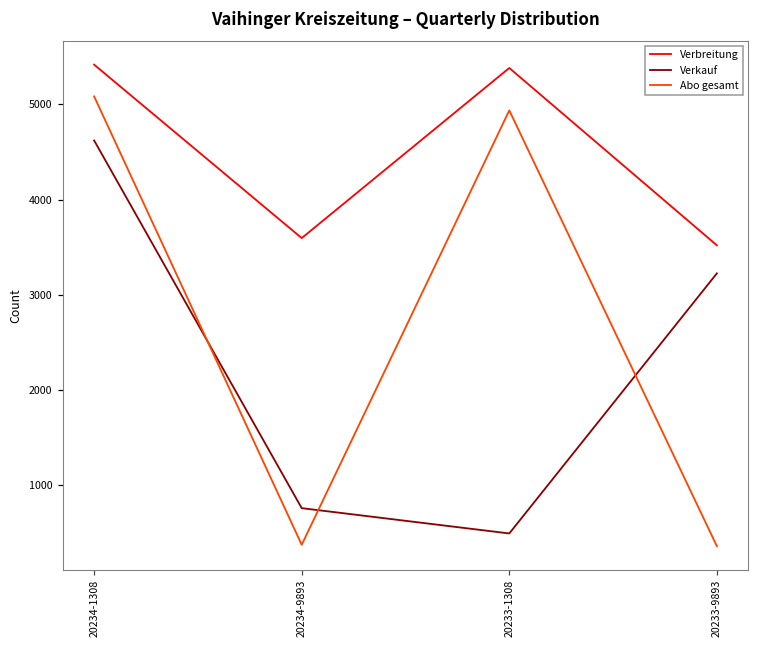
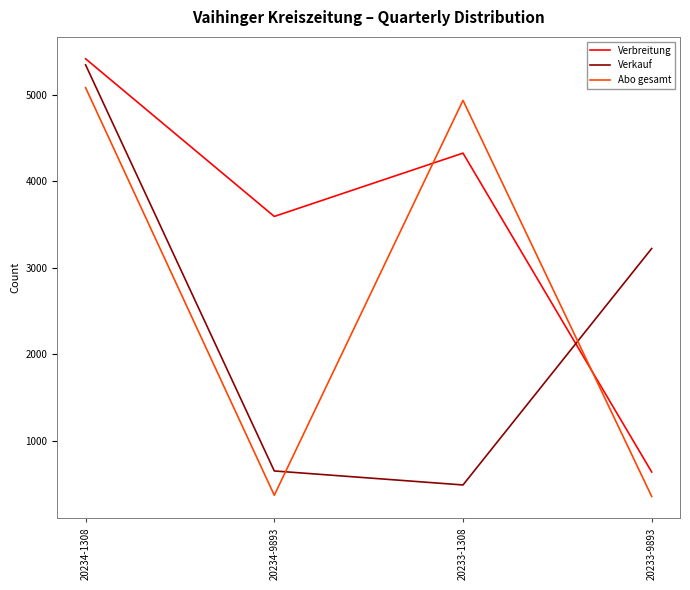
Verkauf, 20234-1308: 4600 -> 5300
Verkauf, 20234-9893: 800 -> 700
Verbreitung, 20233-1308: 5400 -> 4300
Verbreitung, 20233-9893: 3500 -> 600
